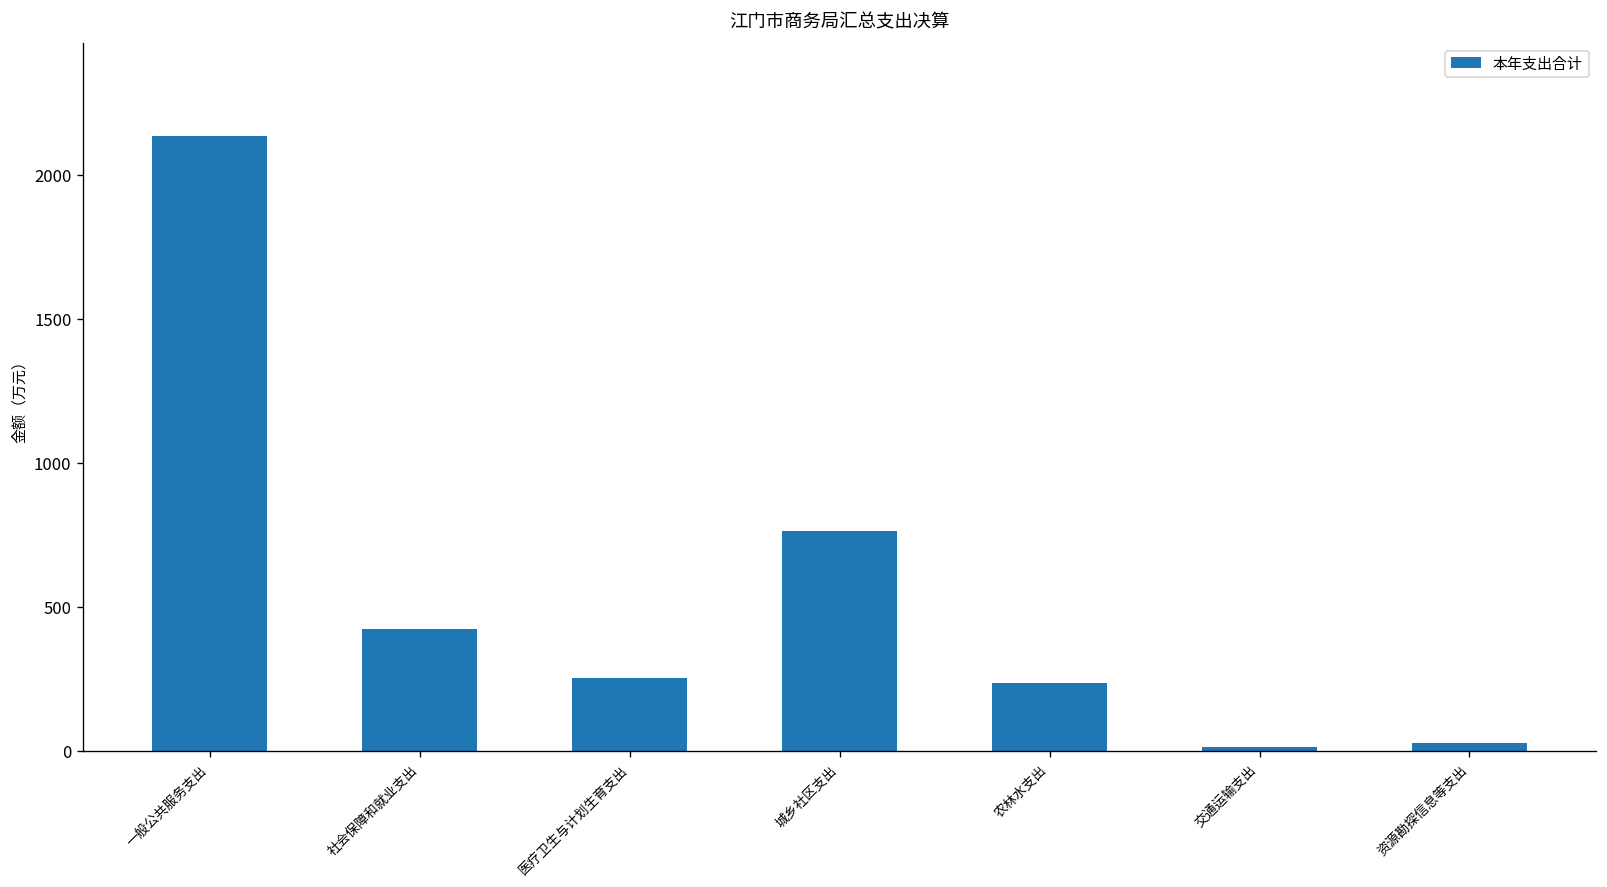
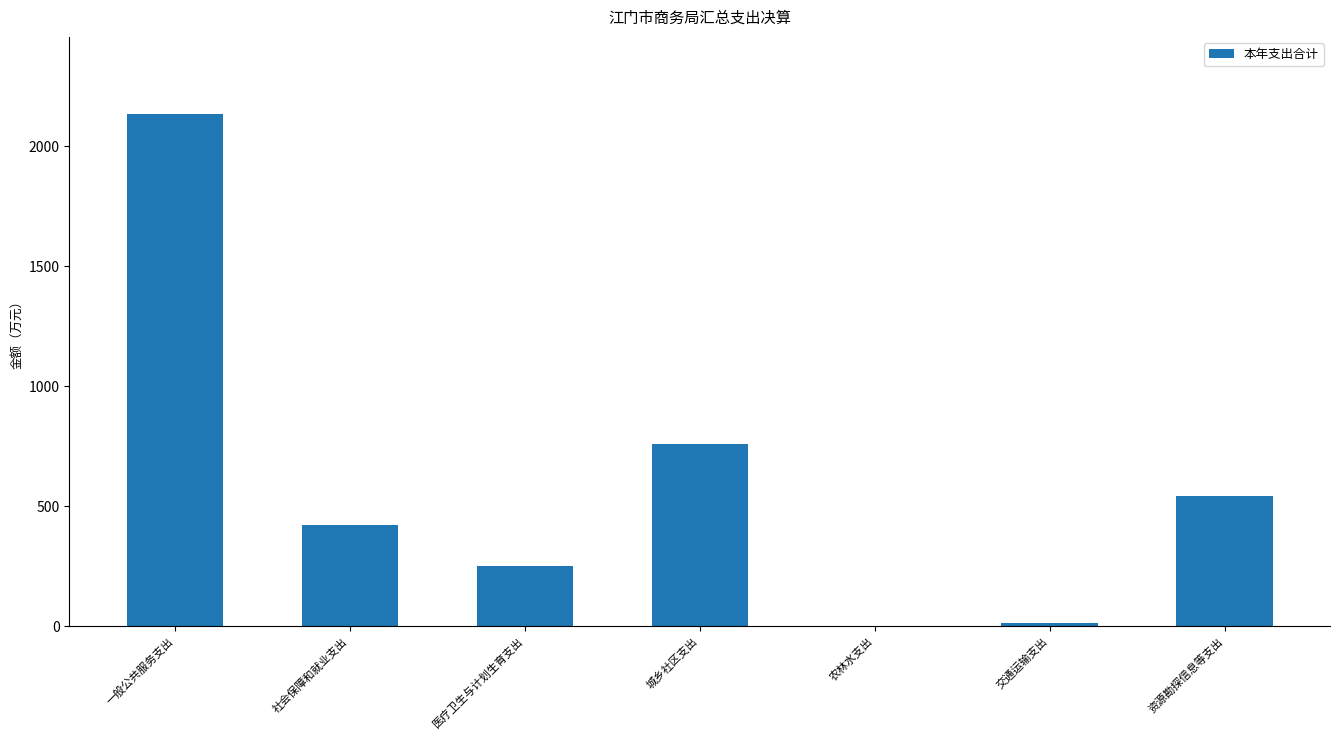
农林水支出: 230 -> 0
资源勘探信息等支出: 30 -> 540
